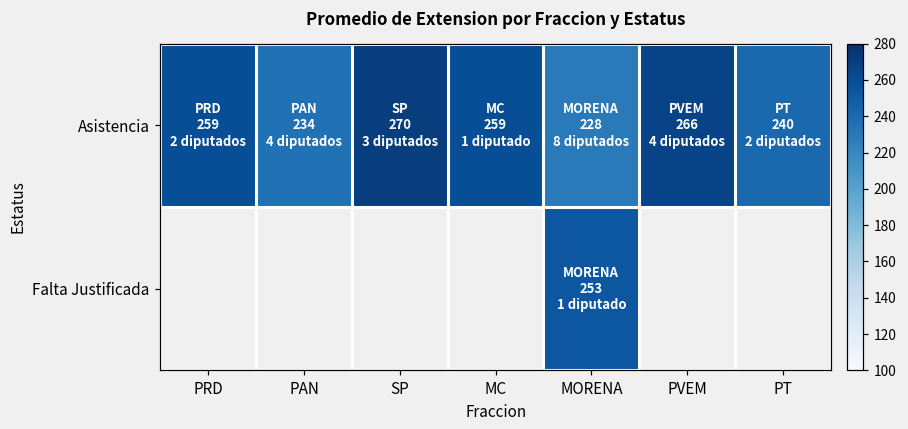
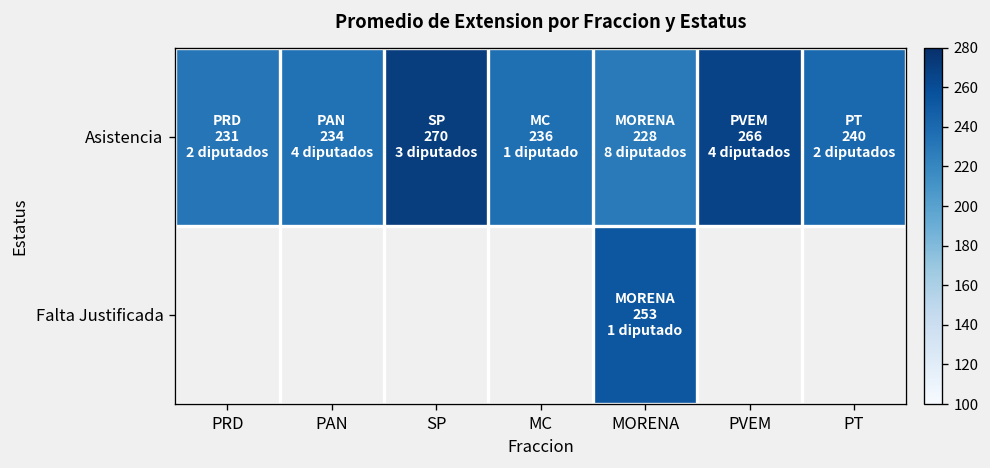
Asistencia, PRD: 259 -> 231
Asistencia, MC: 259 -> 236
